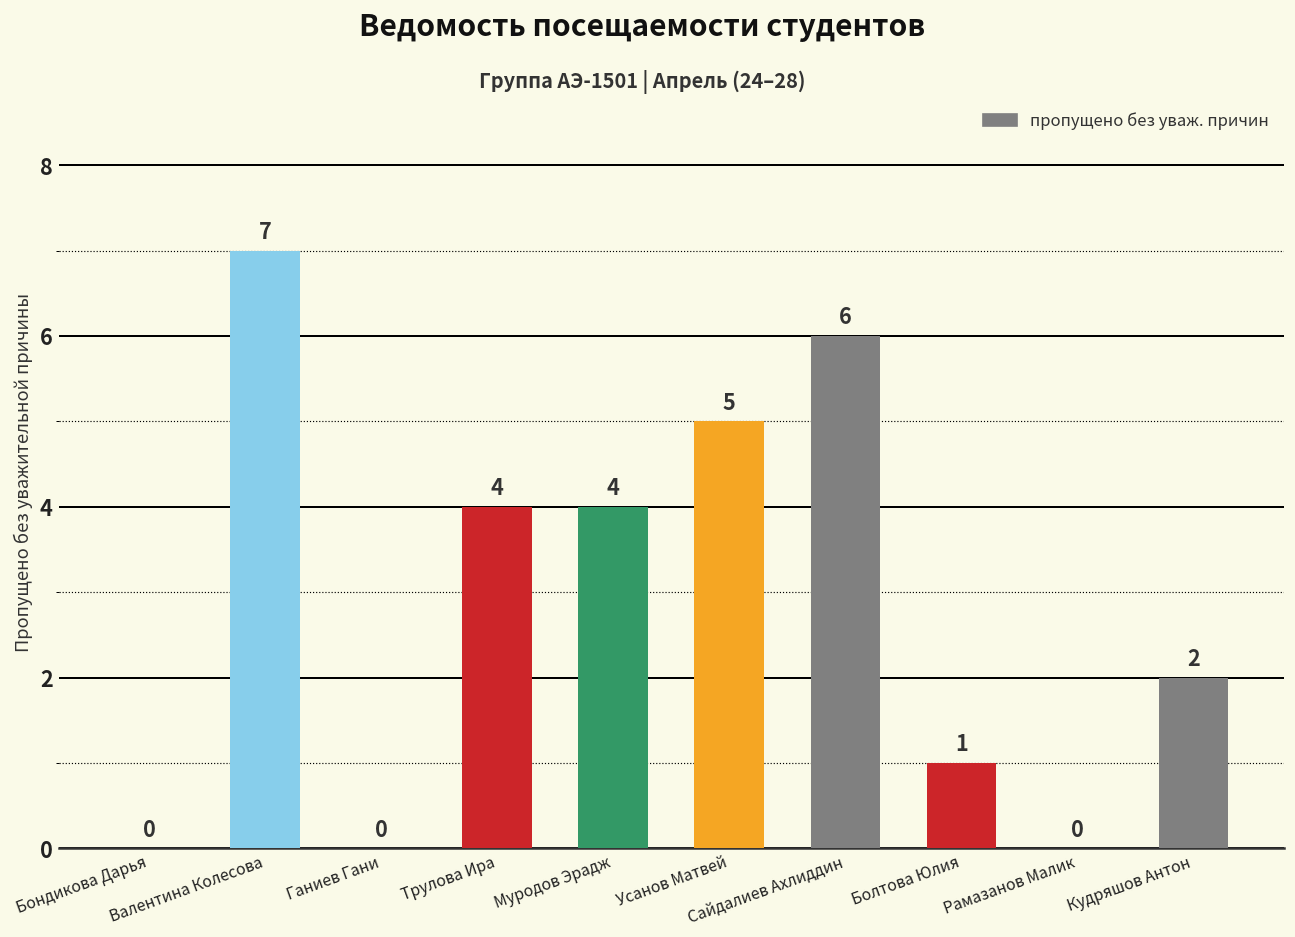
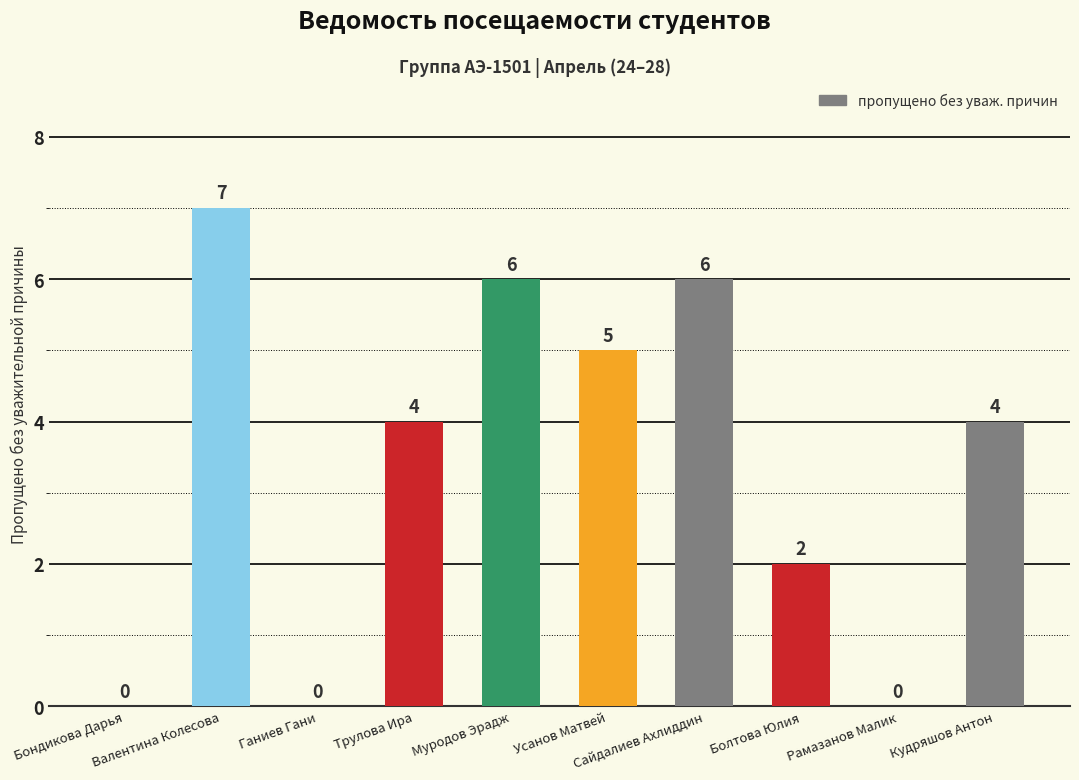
Муродов Эрадж: 4 -> 6
Болтова Юлия: 1 -> 2
Кудряшов Антон: 2 -> 4
